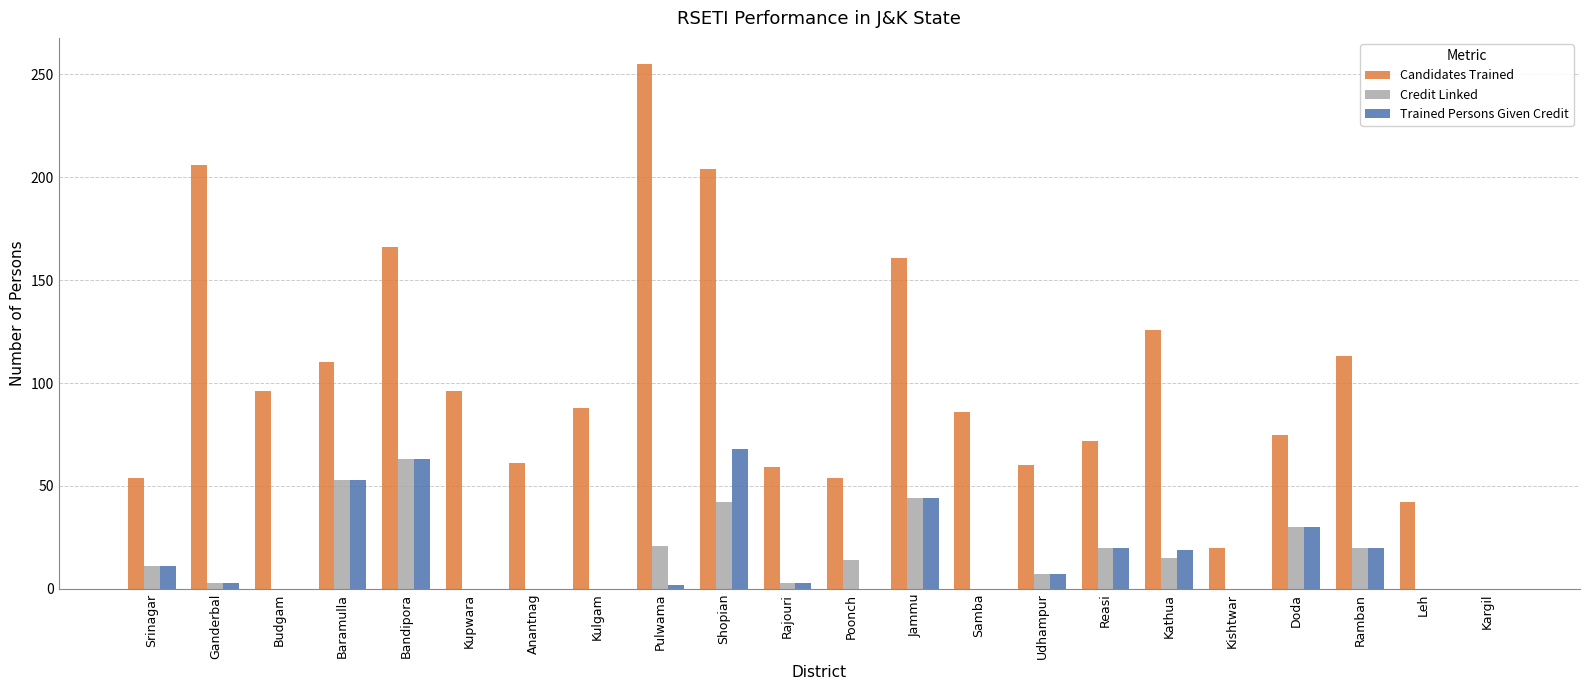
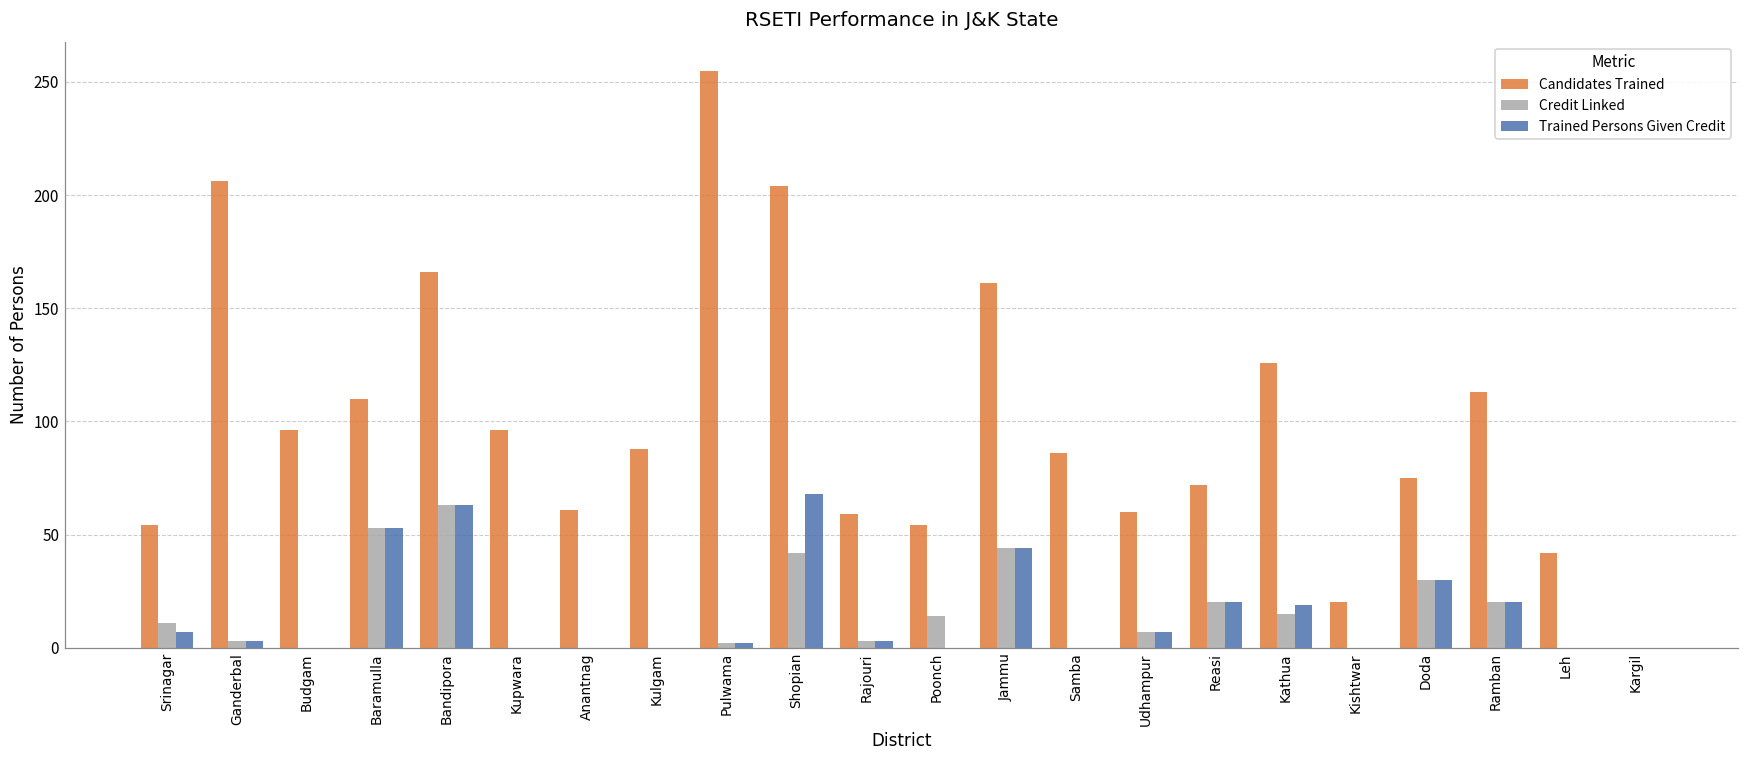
Trained Persons Given Credit, Srinagar: 11 -> 7
Credit Linked, Pulwama: 21 -> 2
